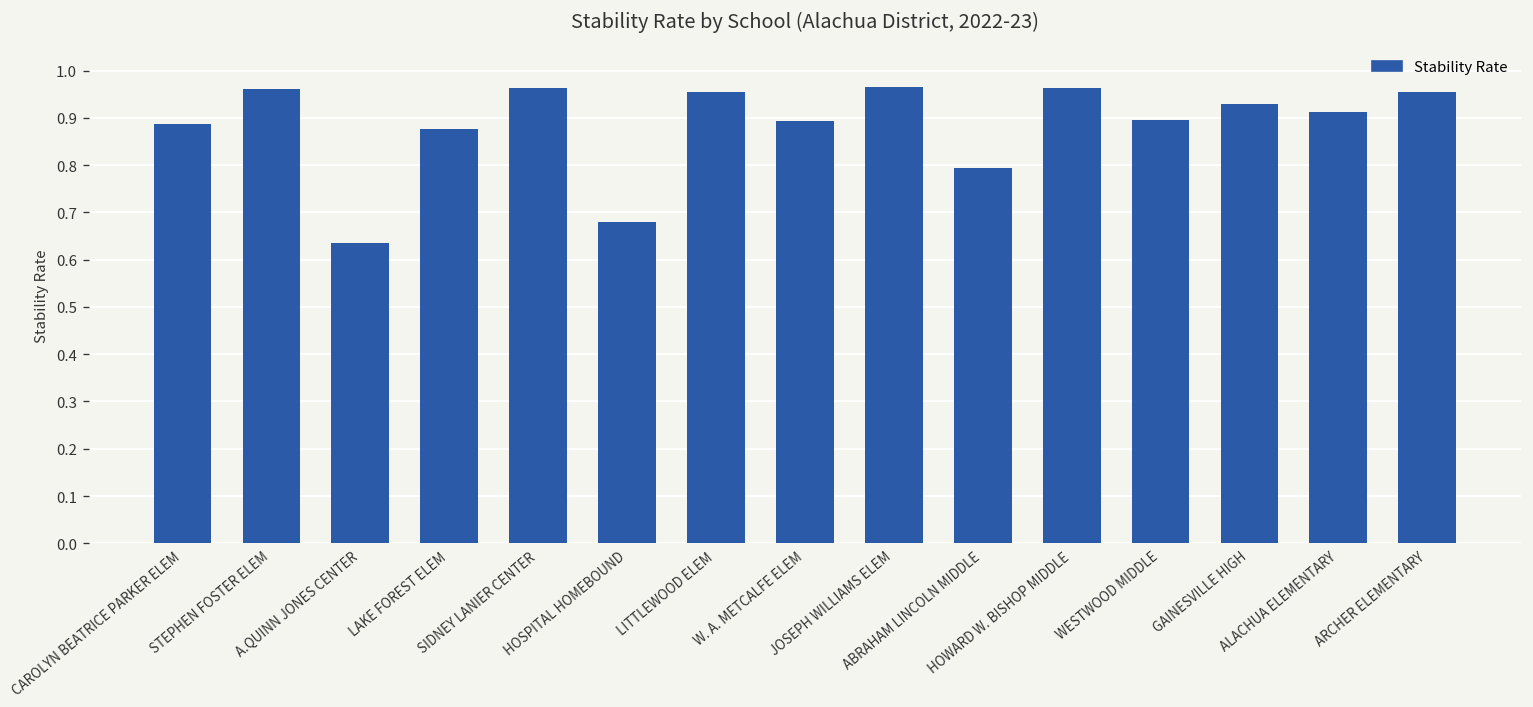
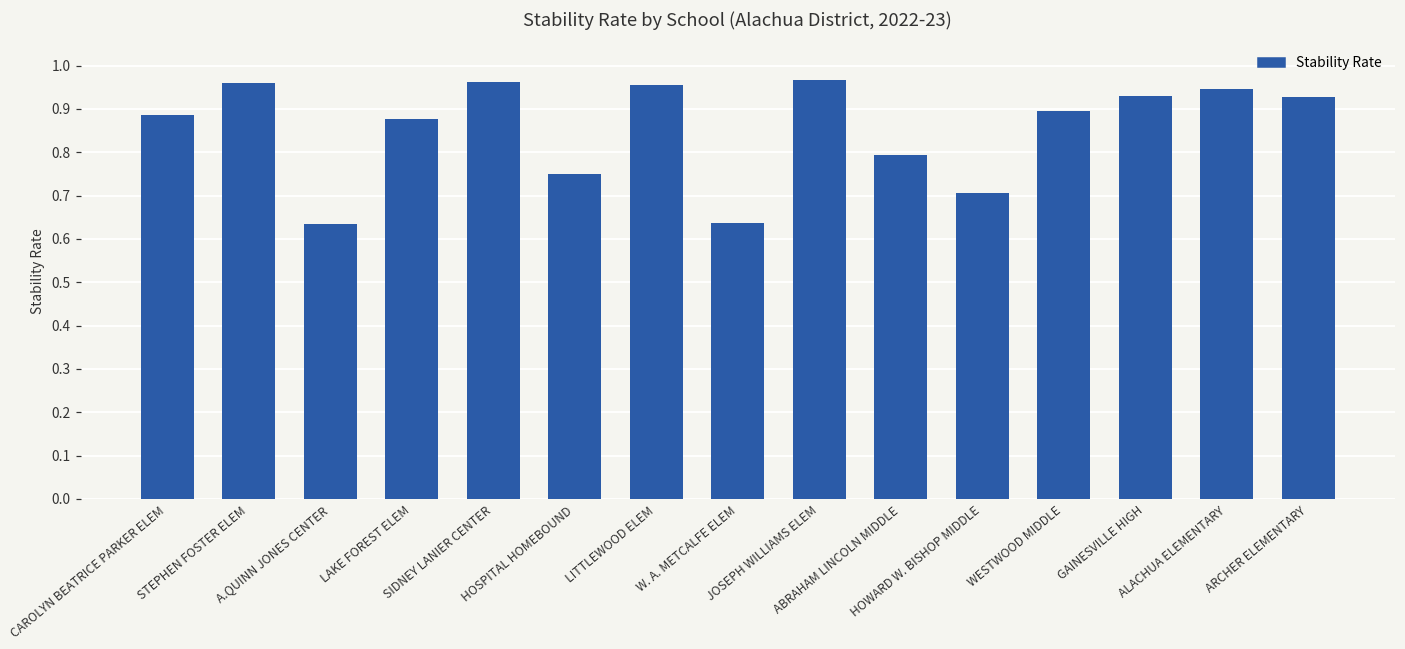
HOSPITAL HOMEBOUND: 0.68 -> 0.75
W. A. METCALFE ELEM: 0.89 -> 0.64
HOWARD W. BISHOP MIDDLE: 0.96 -> 0.71
ALACHUA ELEMENTARY: 0.91 -> 0.94
ARCHER ELEMENTARY: 0.95 -> 0.93
